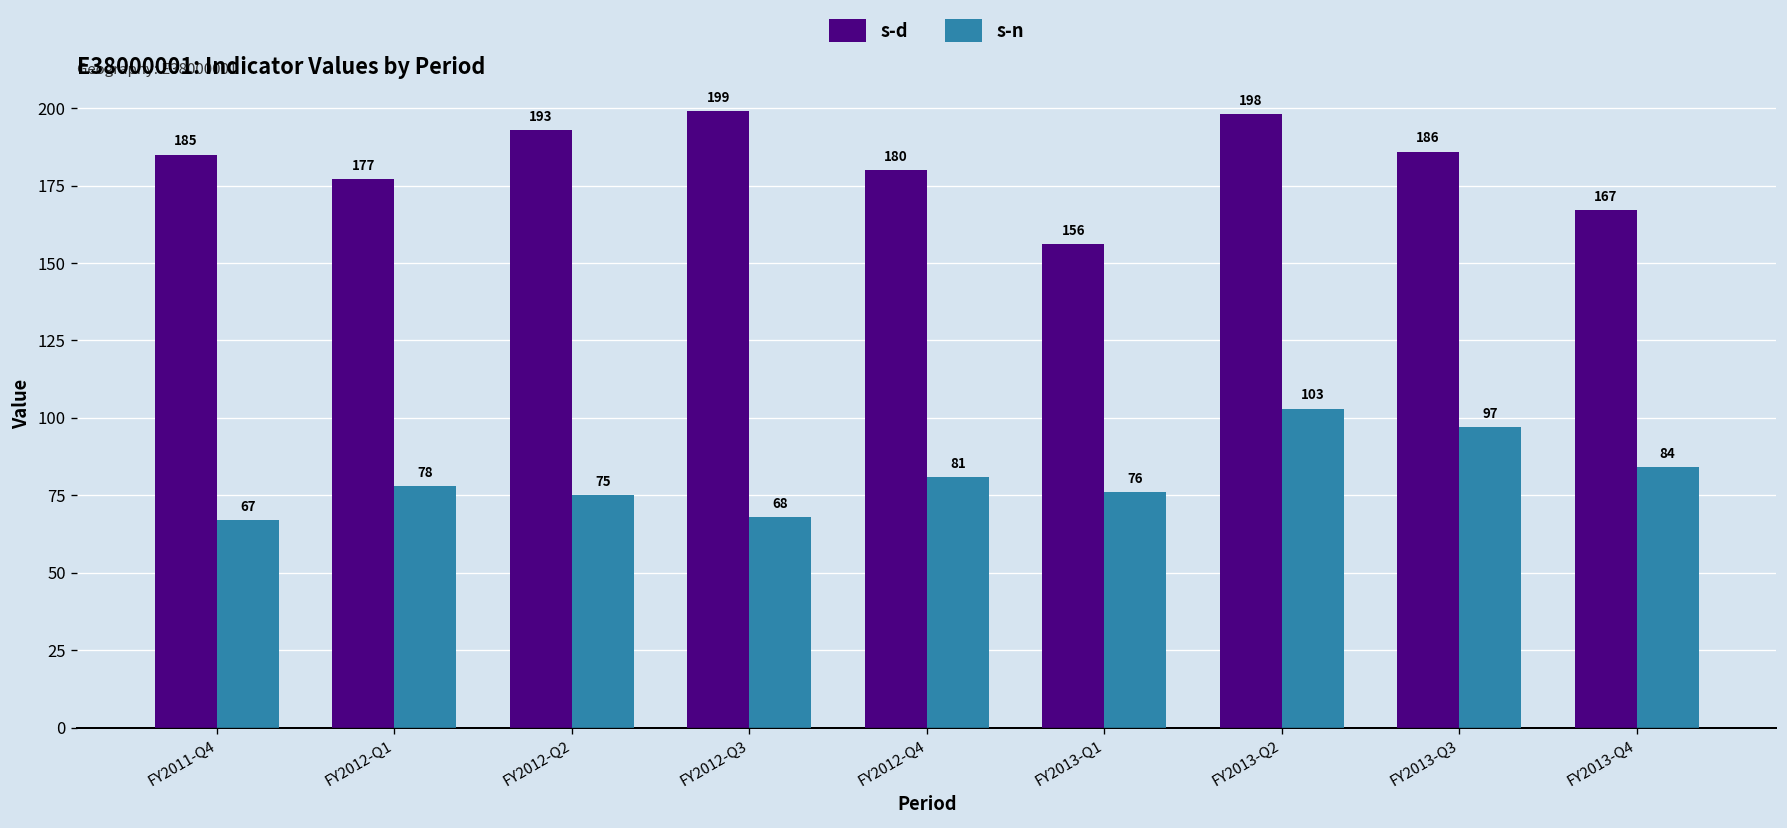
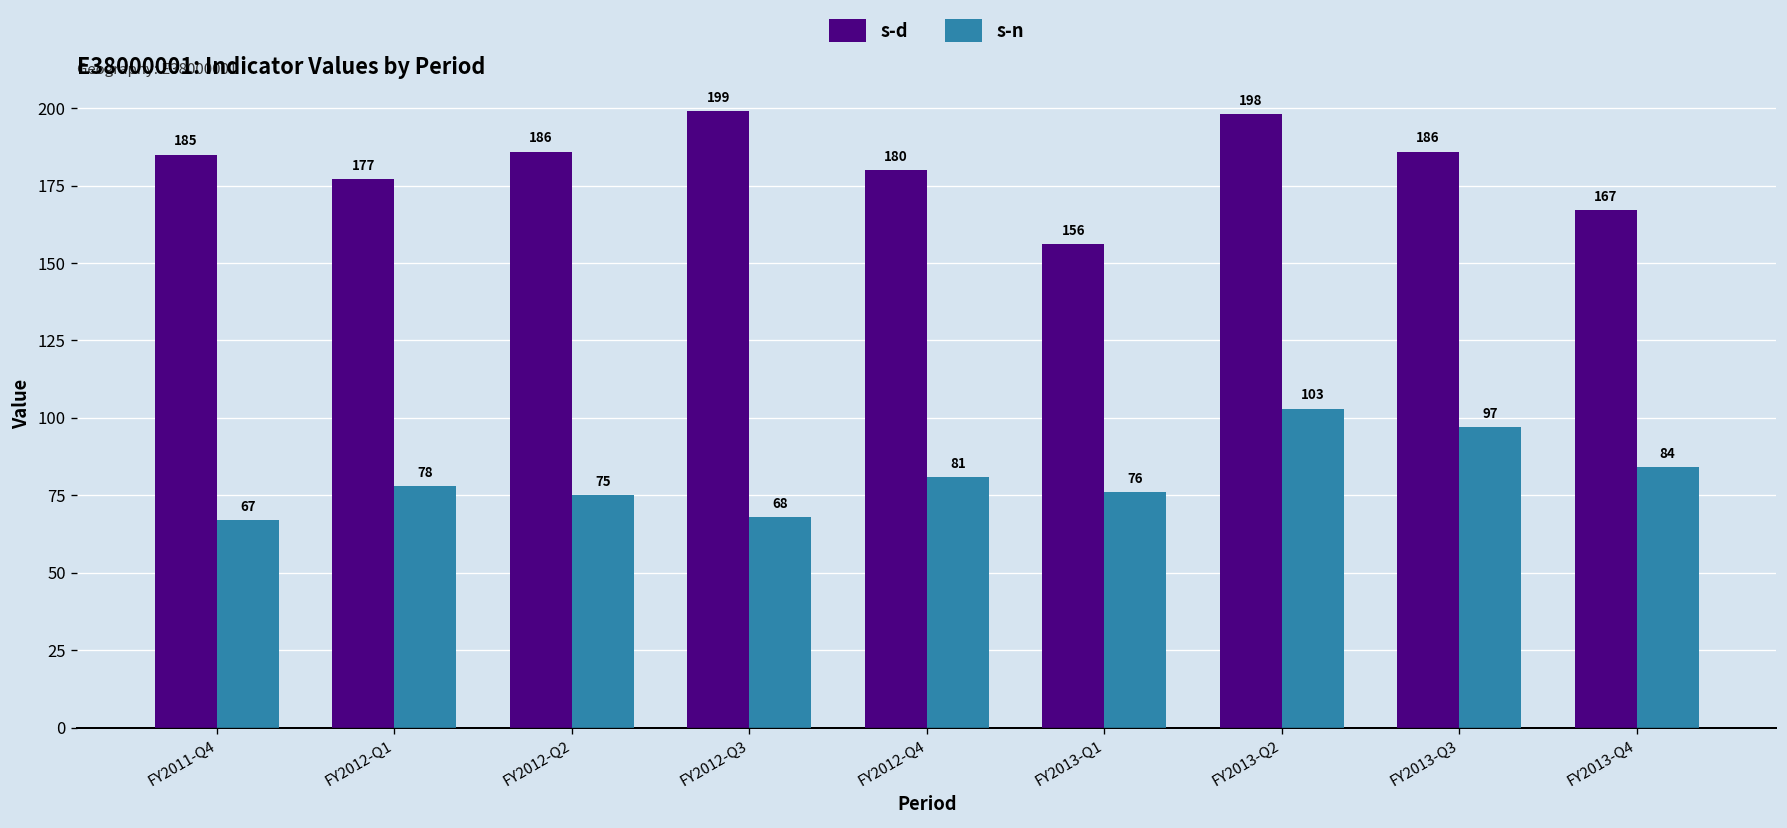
s-d, FY2012-Q2: 193 -> 186
